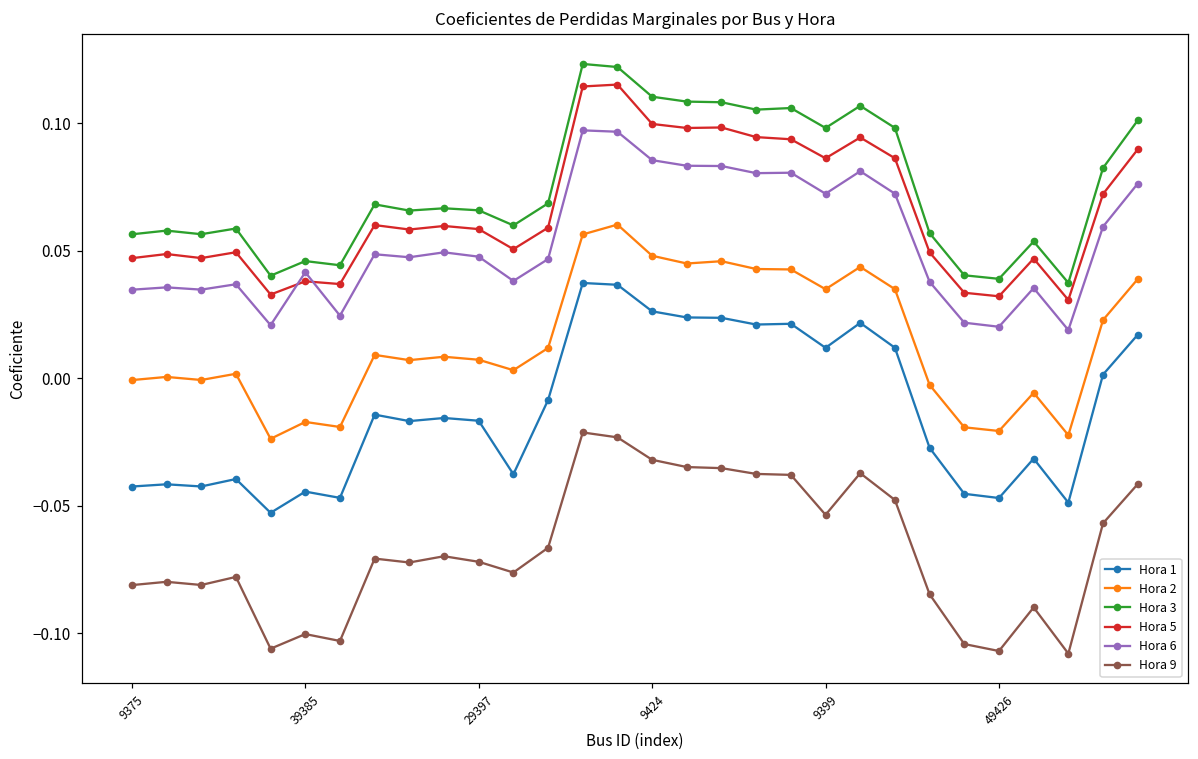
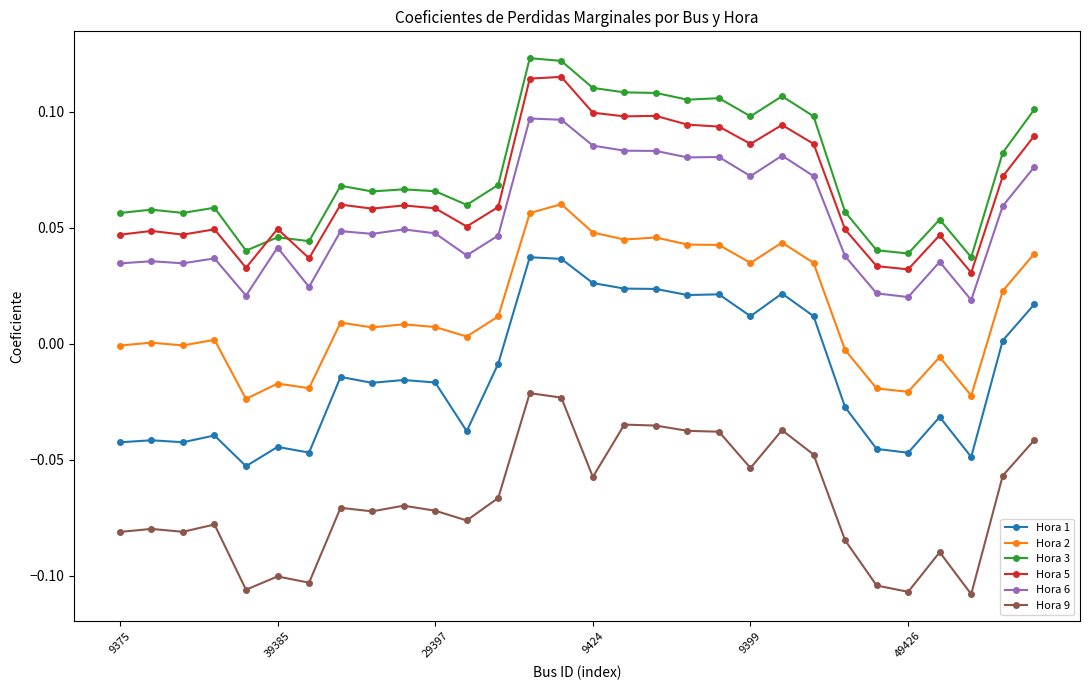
Hora 5, 39385: 0.038 -> 0.050
Hora 9, 9424: -0.032 -> -0.057
